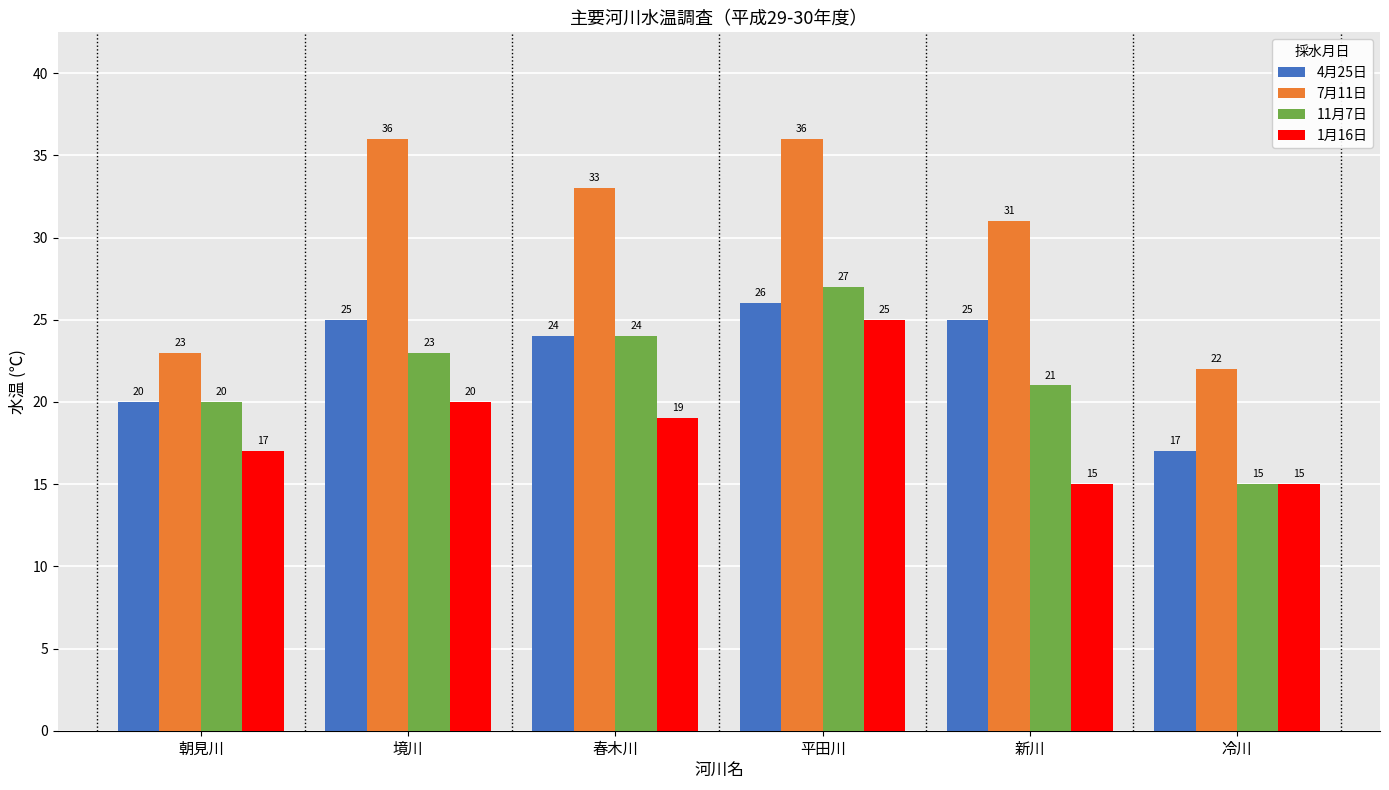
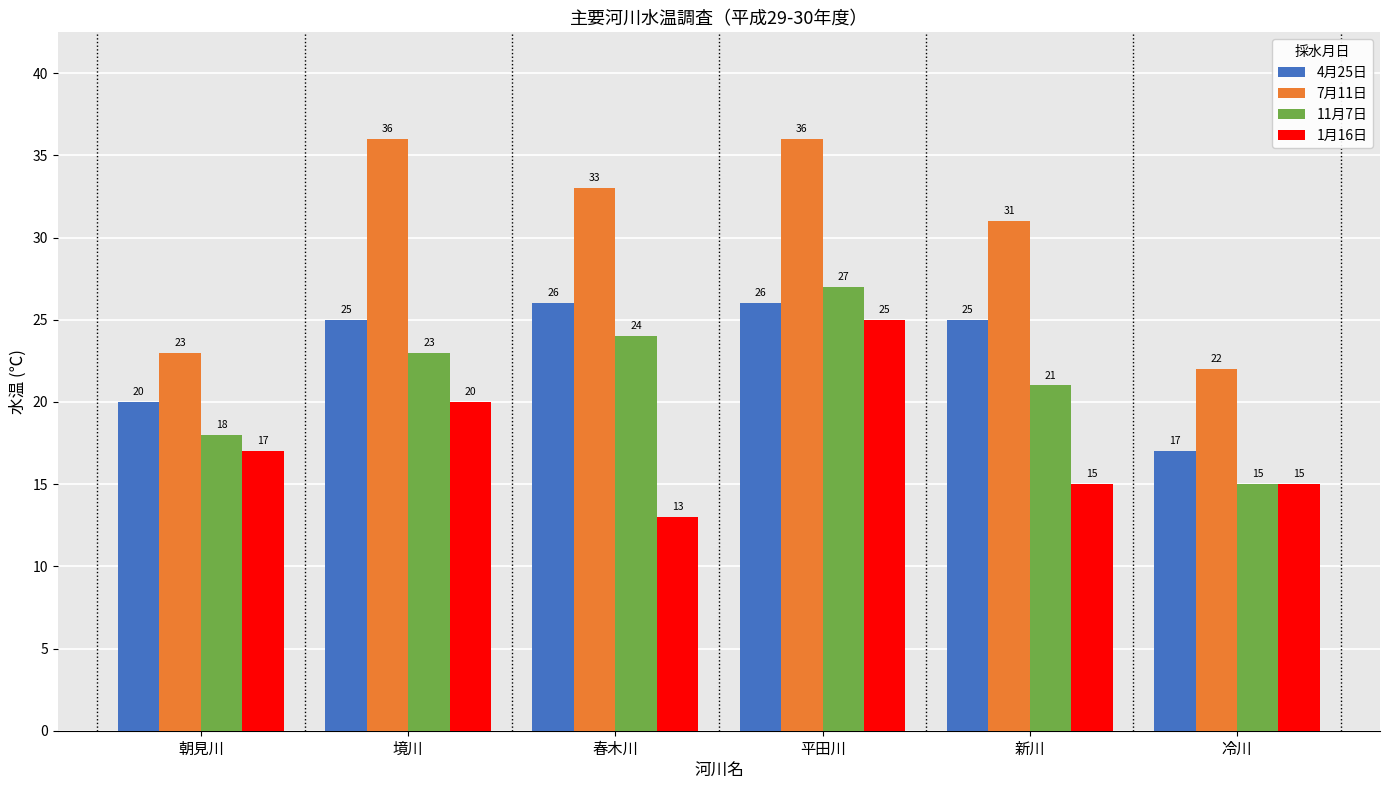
11月7日, 朝見川: 20 -> 18
4月25日, 春木川: 24 -> 26
1月16日, 春木川: 19 -> 13
